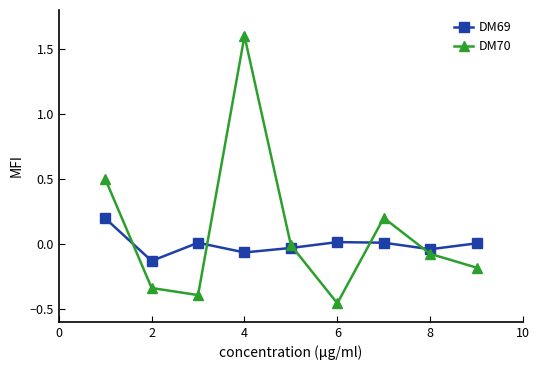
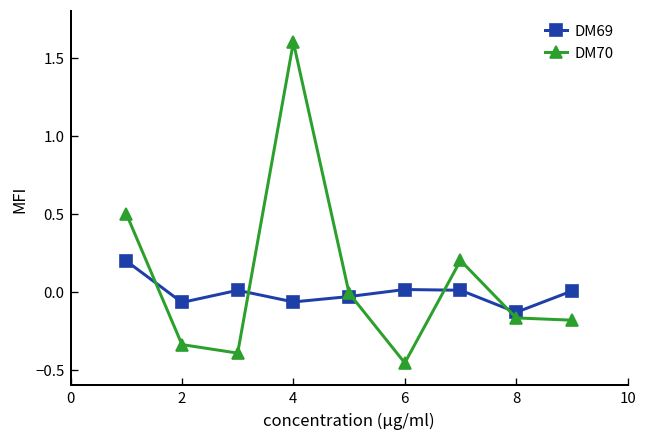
DM69, 2: -0.13 -> -0.07
DM69, 8: -0.04 -> -0.13
DM70, 8: -0.08 -> -0.17
